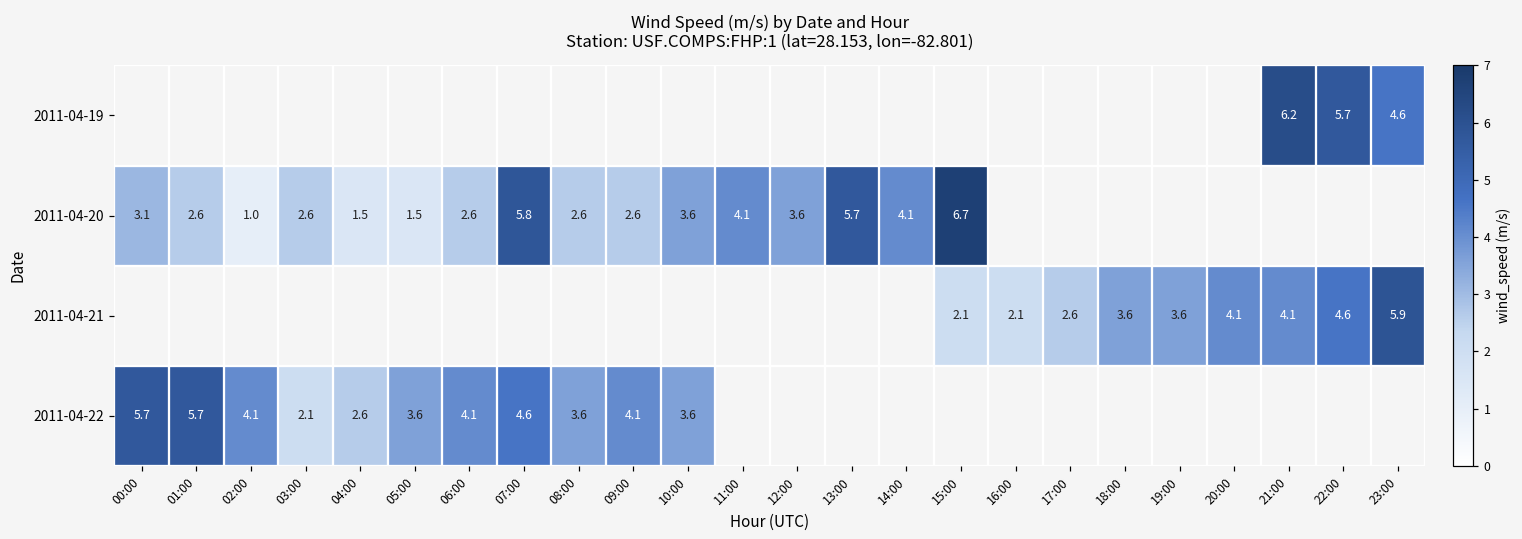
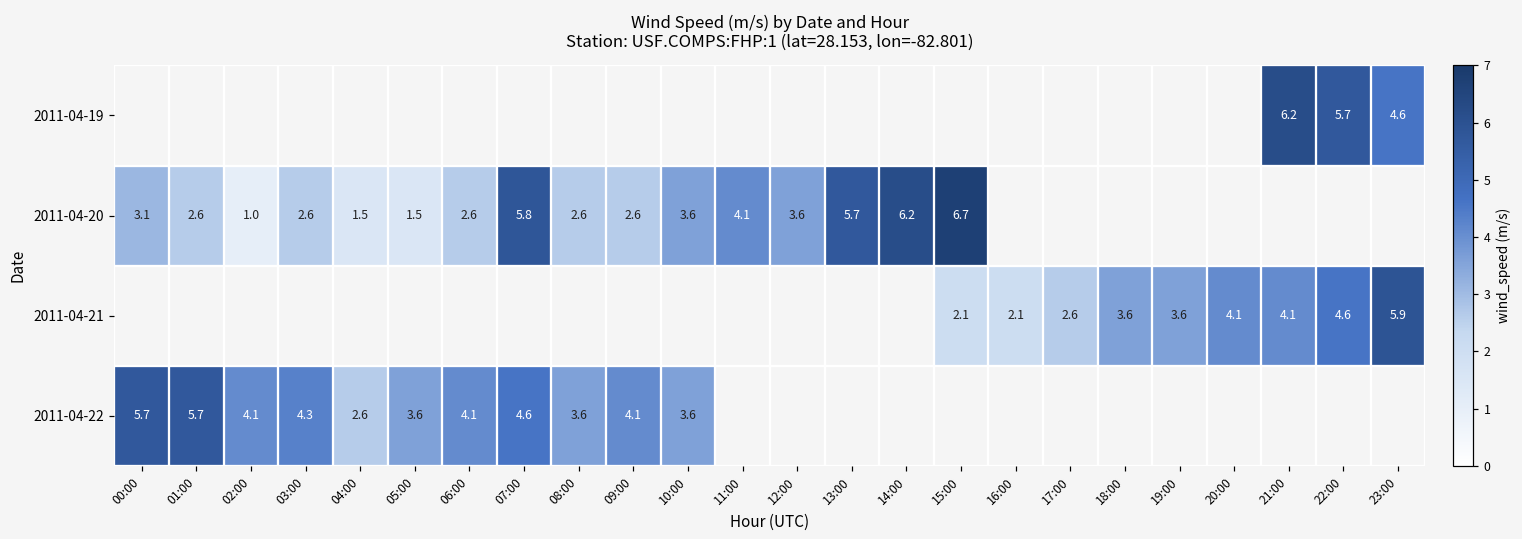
2011-04-20, 14:00: 4.1 -> 6.2
2011-04-22, 03:00: 2.1 -> 4.3
